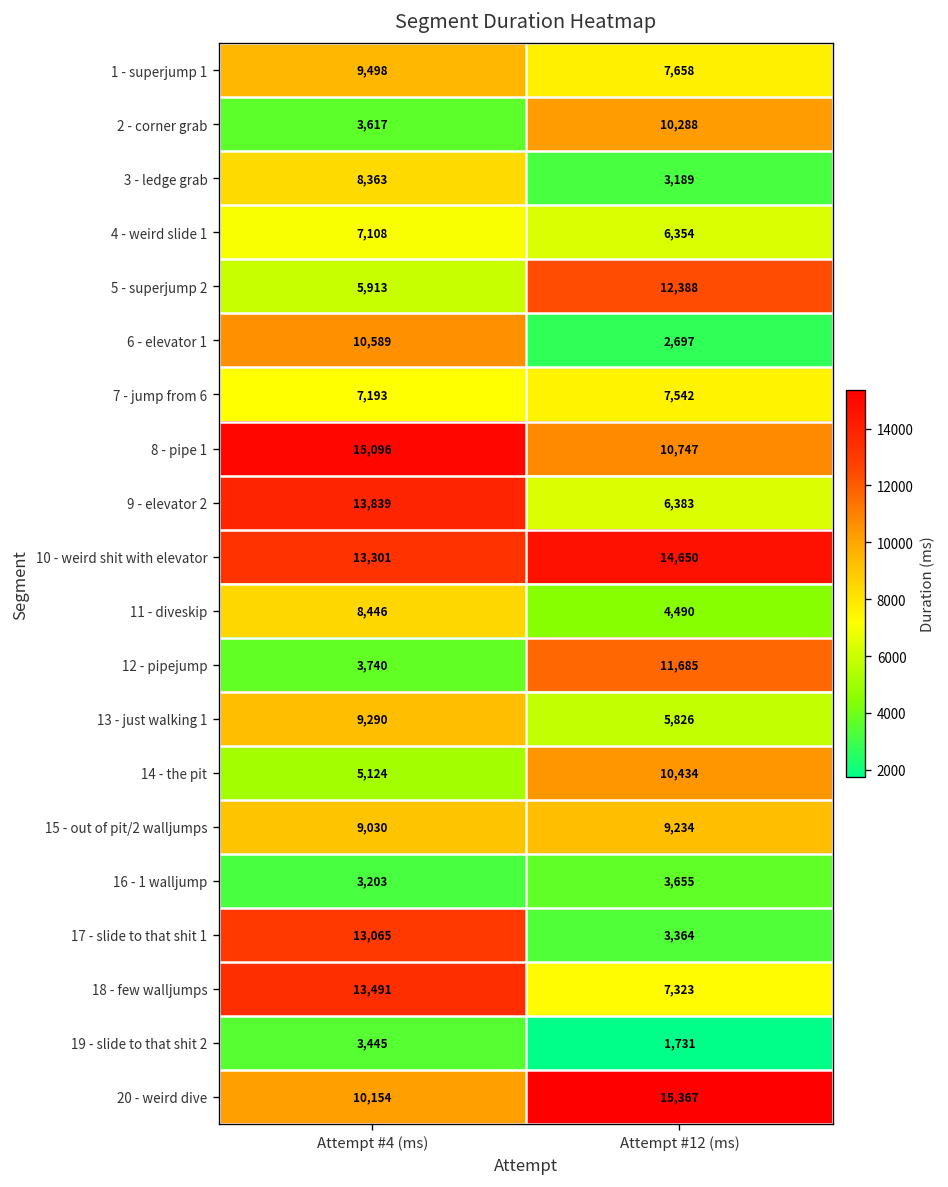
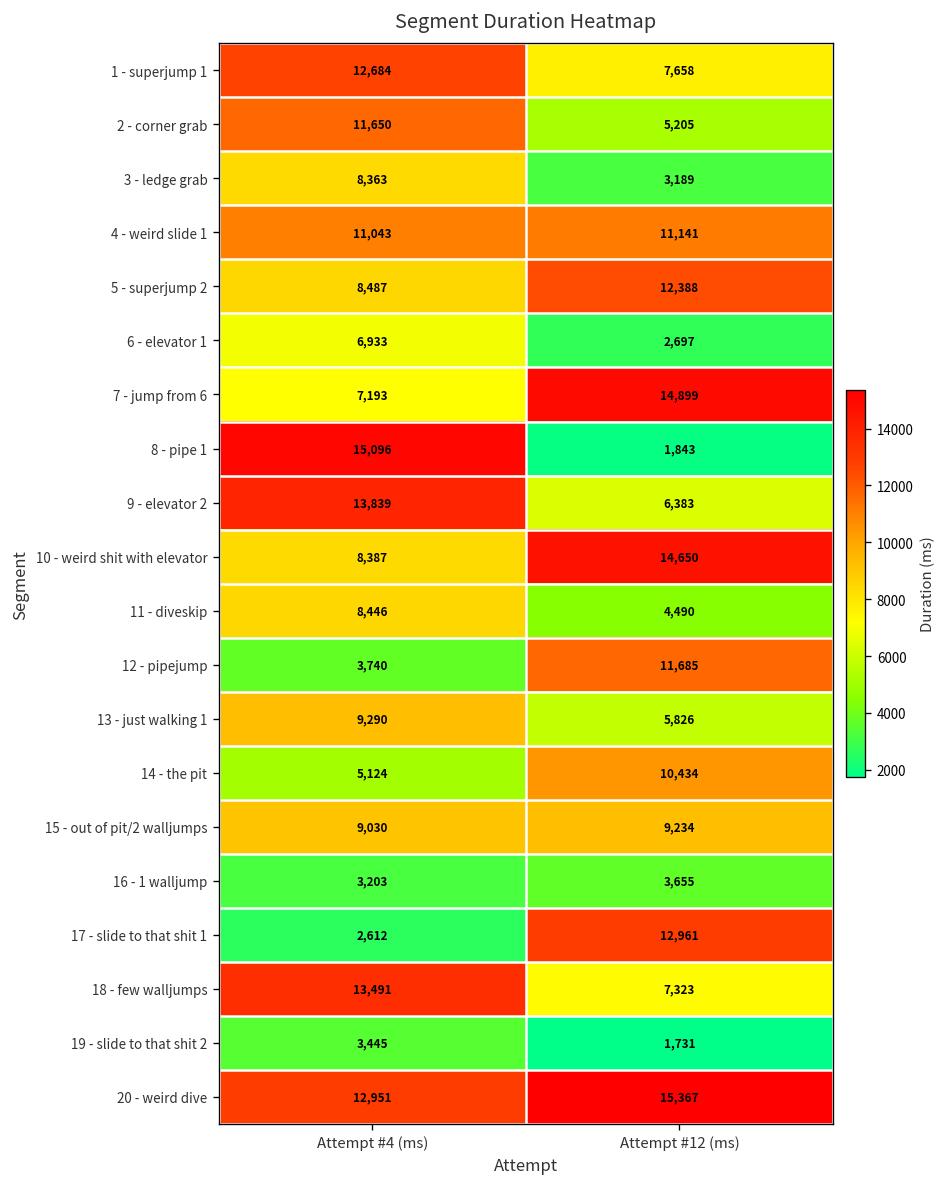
1 - superjump 1, Attempt #4 (ms): 9,498 -> 12,684
2 - corner grab, Attempt #4 (ms): 3,617 -> 11,650
2 - corner grab, Attempt #12 (ms): 10,288 -> 5,205
4 - weird slide 1, Attempt #4 (ms): 7,108 -> 11,043
4 - weird slide 1, Attempt #12 (ms): 6,354 -> 11,141
5 - superjump 2, Attempt #4 (ms): 5,913 -> 8,487
6 - elevator 1, Attempt #4 (ms): 10,589 -> 6,933
7 - jump from 6, Attempt #12 (ms): 7,542 -> 14,899
8 - pipe 1, Attempt #12 (ms): 10,747 -> 1,843
10 - weird shit with elevator, Attempt #4 (ms): 13,301 -> 8,387
17 - slide to that shit 1, Attempt #4 (ms): 13,065 -> 2,612
17 - slide to that shit 1, Attempt #12 (ms): 3,364 -> 12,961
20 - weird dive, Attempt #4 (ms): 10,154 -> 12,951
